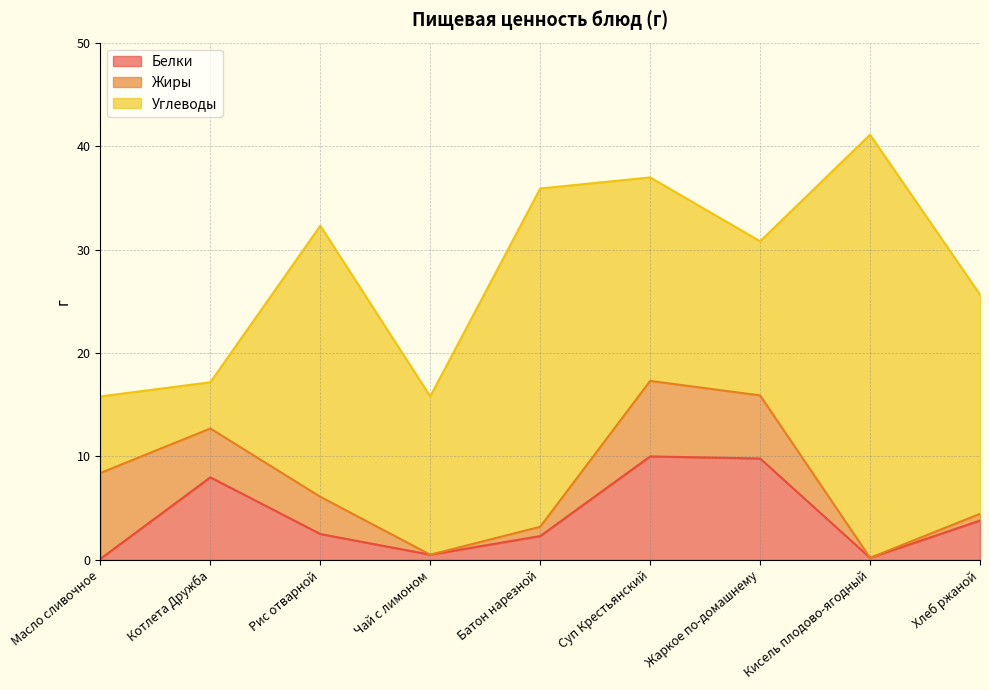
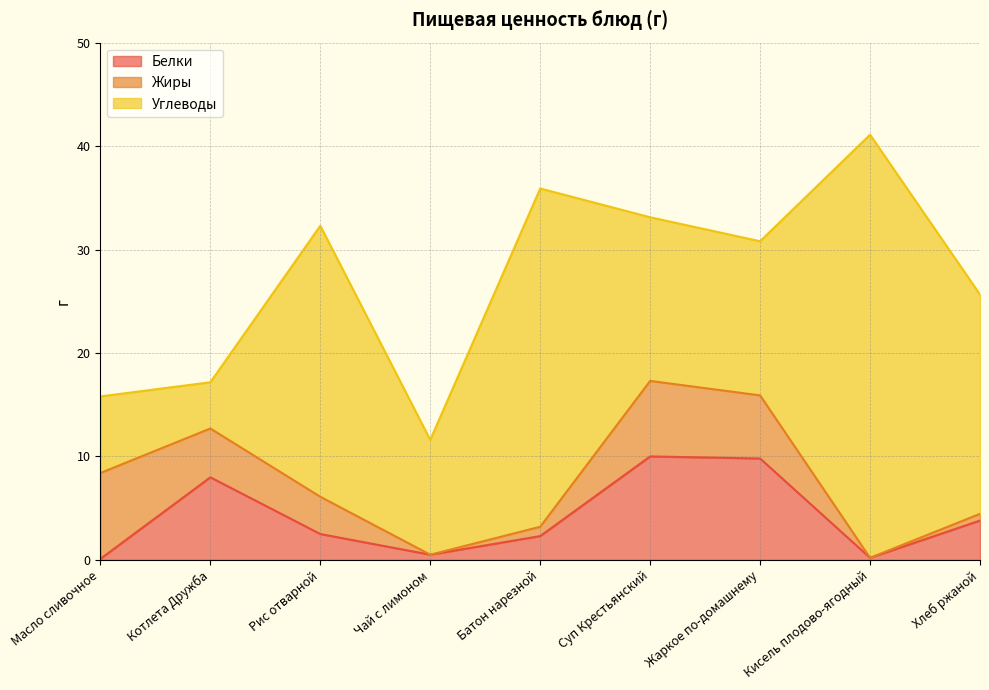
Углеводы, Чай с лимоном: 15.3 -> 11.1
Углеводы, Суп Крестьянский: 19.7 -> 15.8
